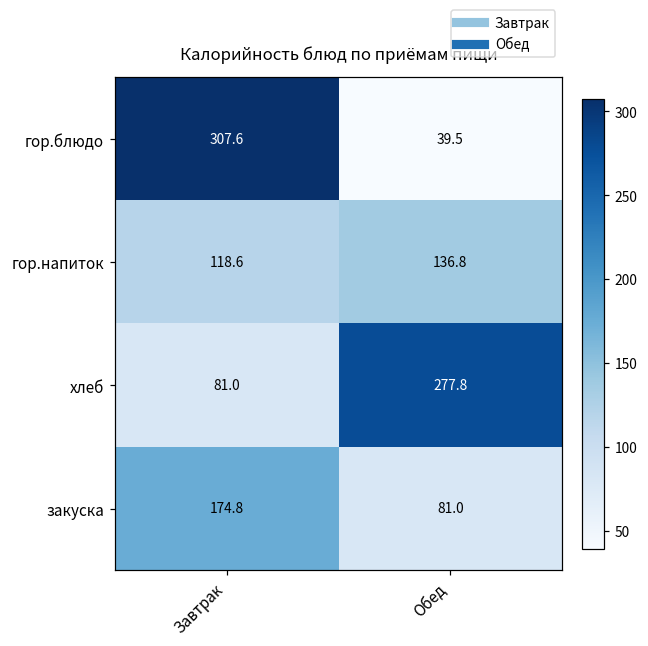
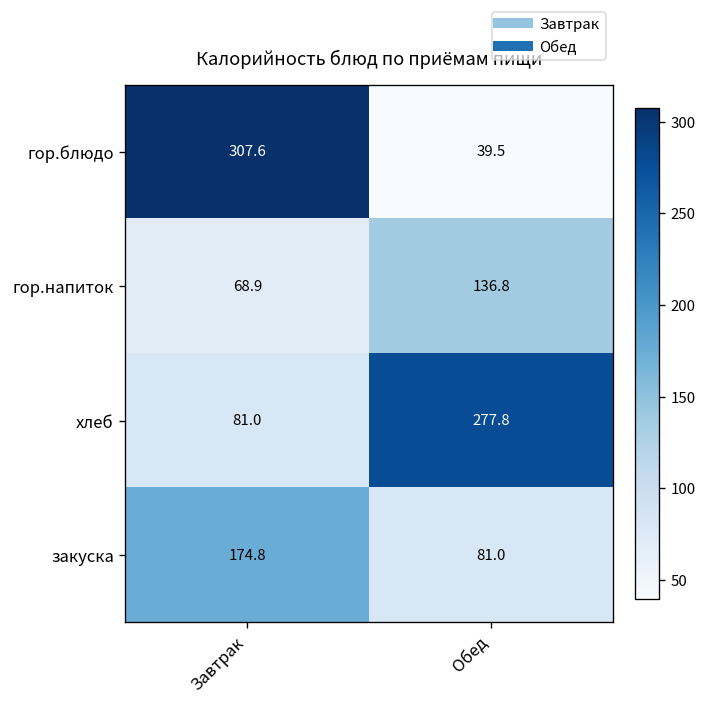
гор.напиток, Завтрак: 118.6 -> 68.9
